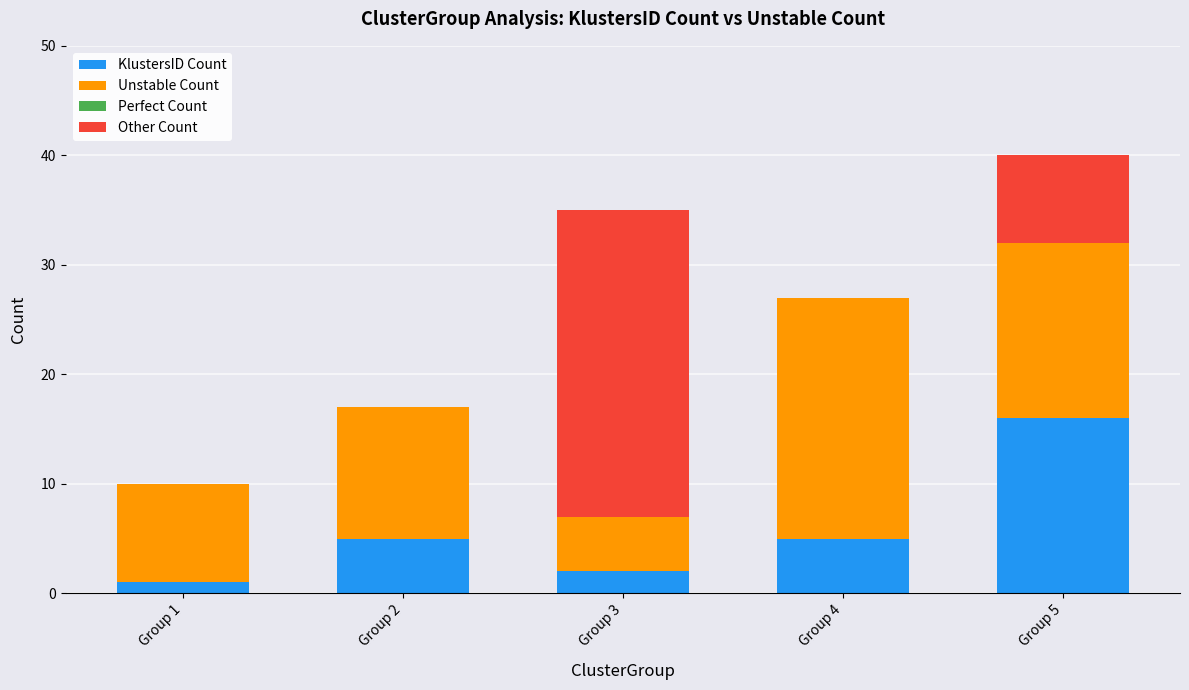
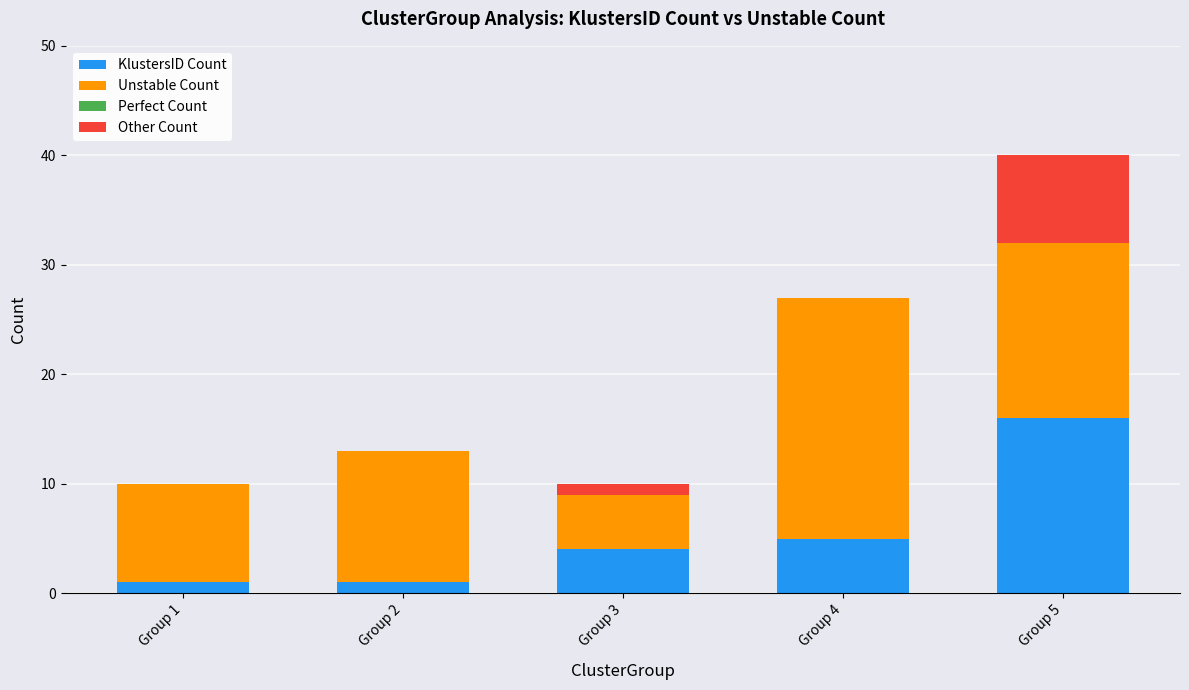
KlustersID Count, Group 2: 5 -> 1
KlustersID Count, Group 3: 2 -> 4
Other Count, Group 3: 28 -> 1
